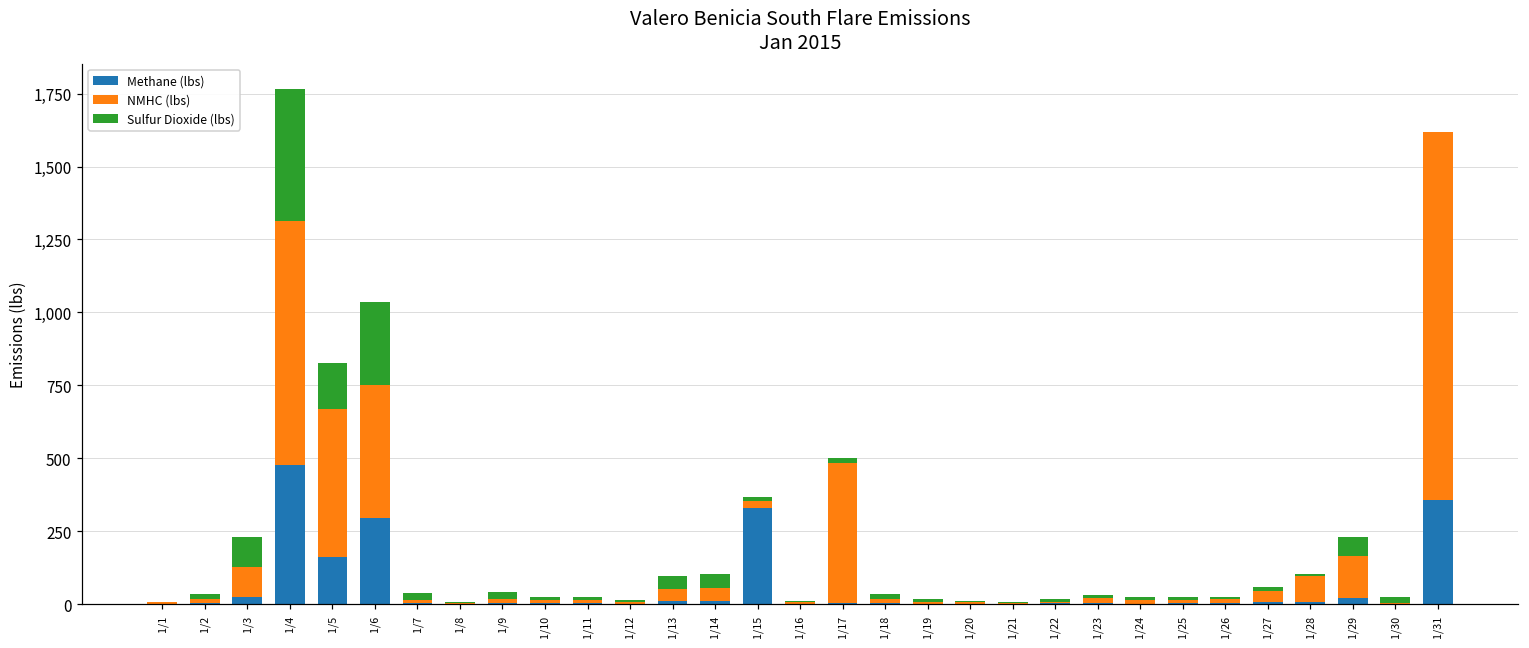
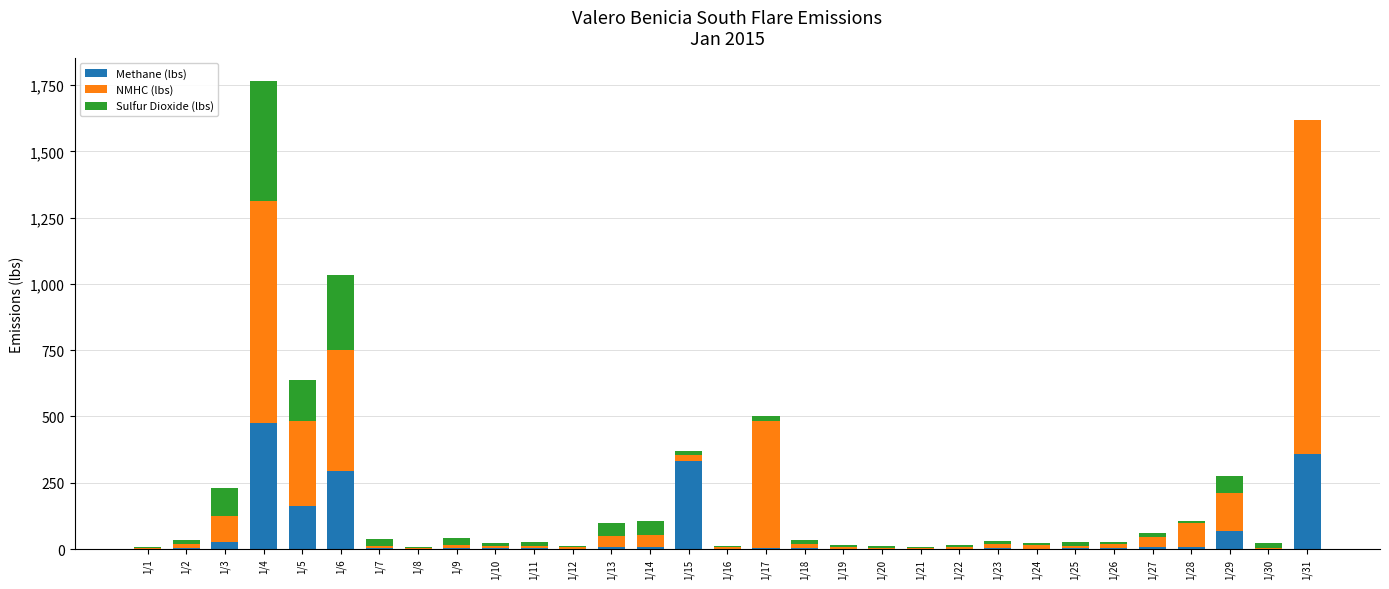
NMHC (lbs), 1/5: 510 -> 320
Methane (lbs), 1/29: 20 -> 70
